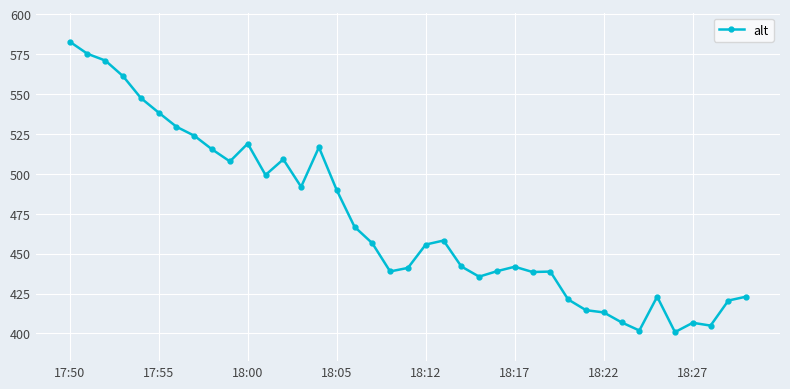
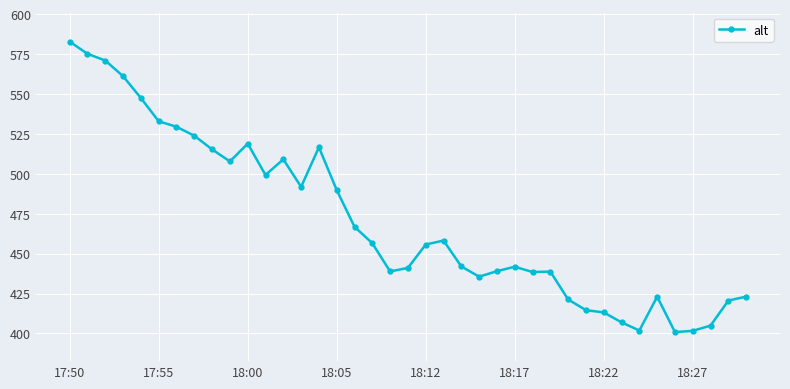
17:55: 538 -> 533
18:27: 407 -> 402
